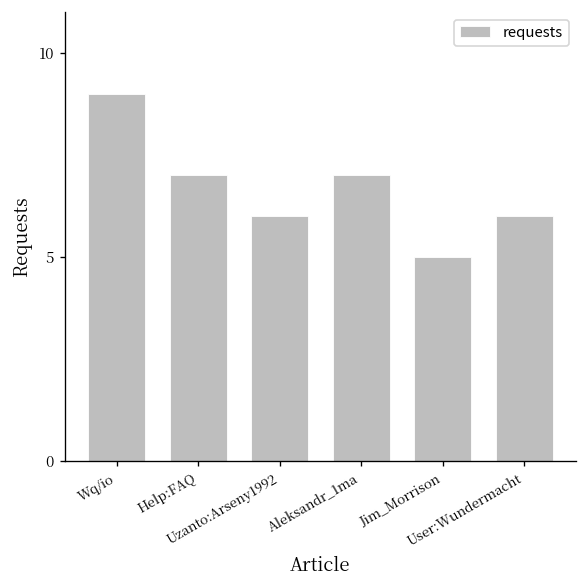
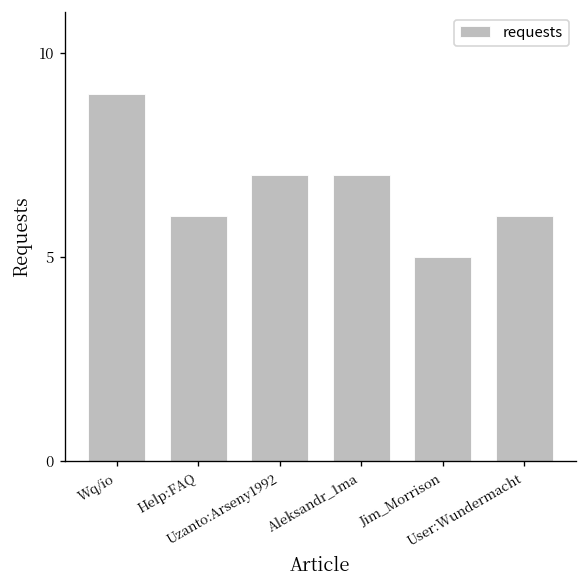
Help:FAQ: 7 -> 6
Uzanto:Arseny1992: 6 -> 7
